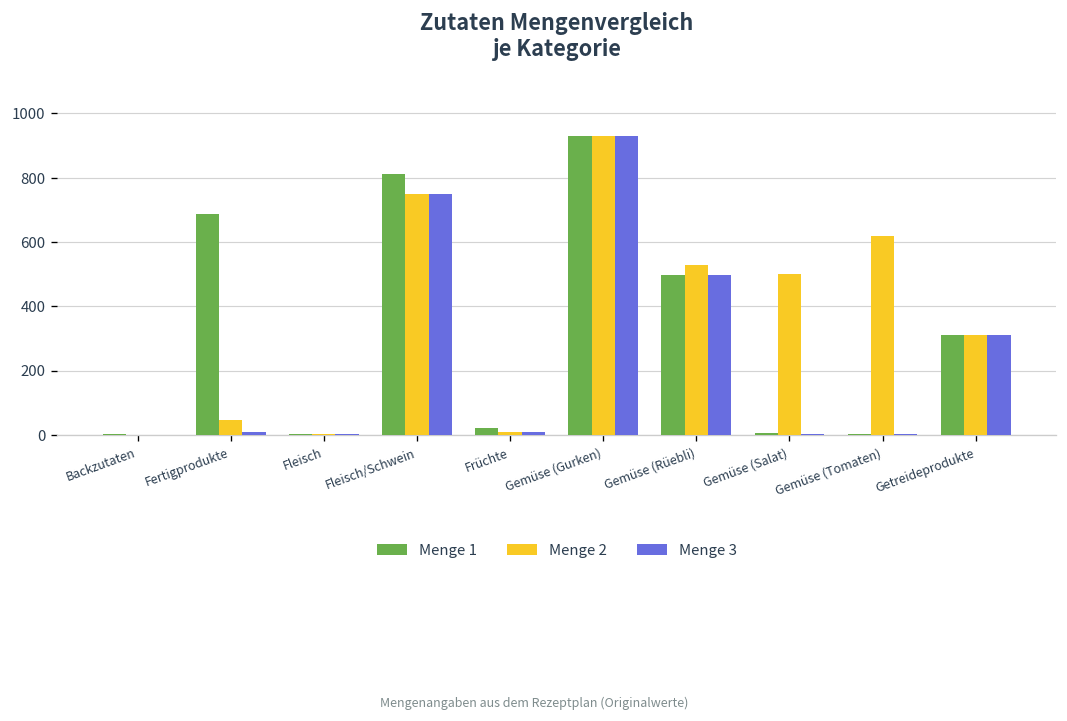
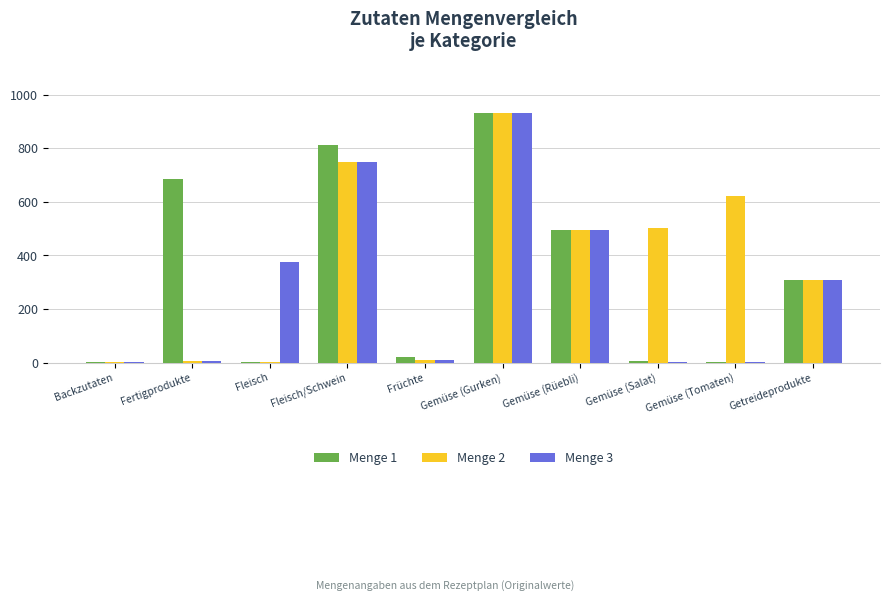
Menge 2, Fertigprodukte: 50 -> 10
Menge 3, Fleisch: 0 -> 380
Menge 2, Gemüse (Rüebli): 530 -> 500
